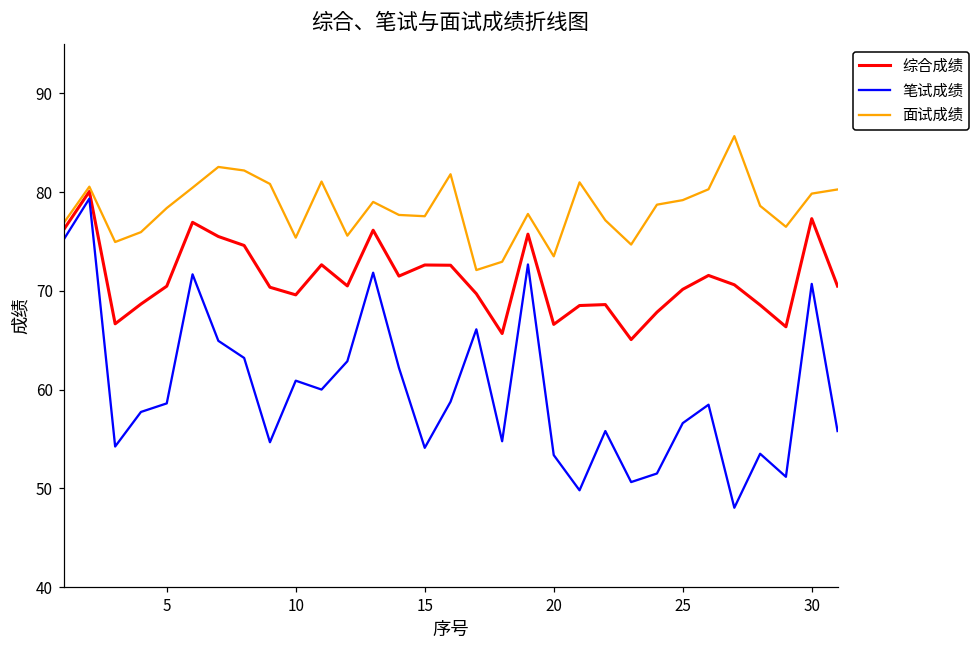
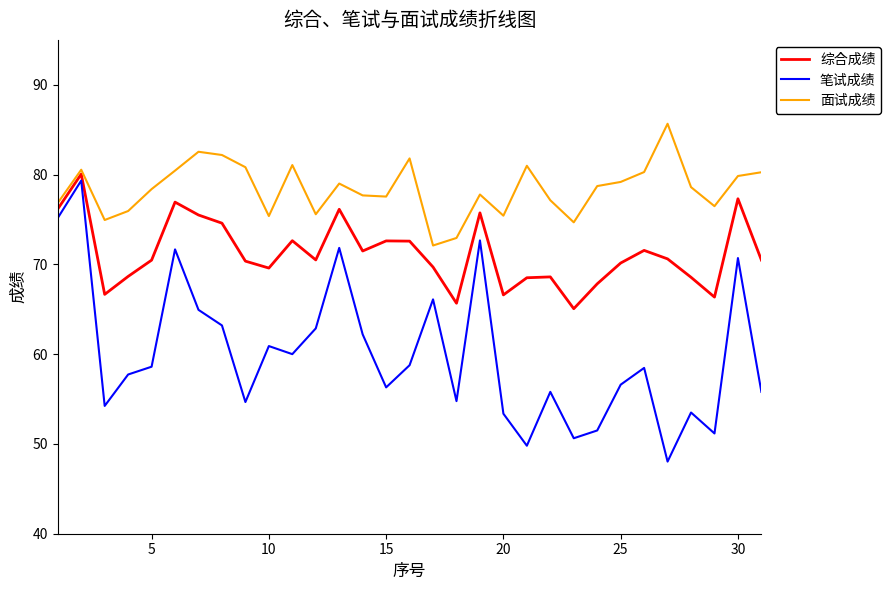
笔试成绩, 15: 54 -> 56
面试成绩, 20: 73 -> 75
